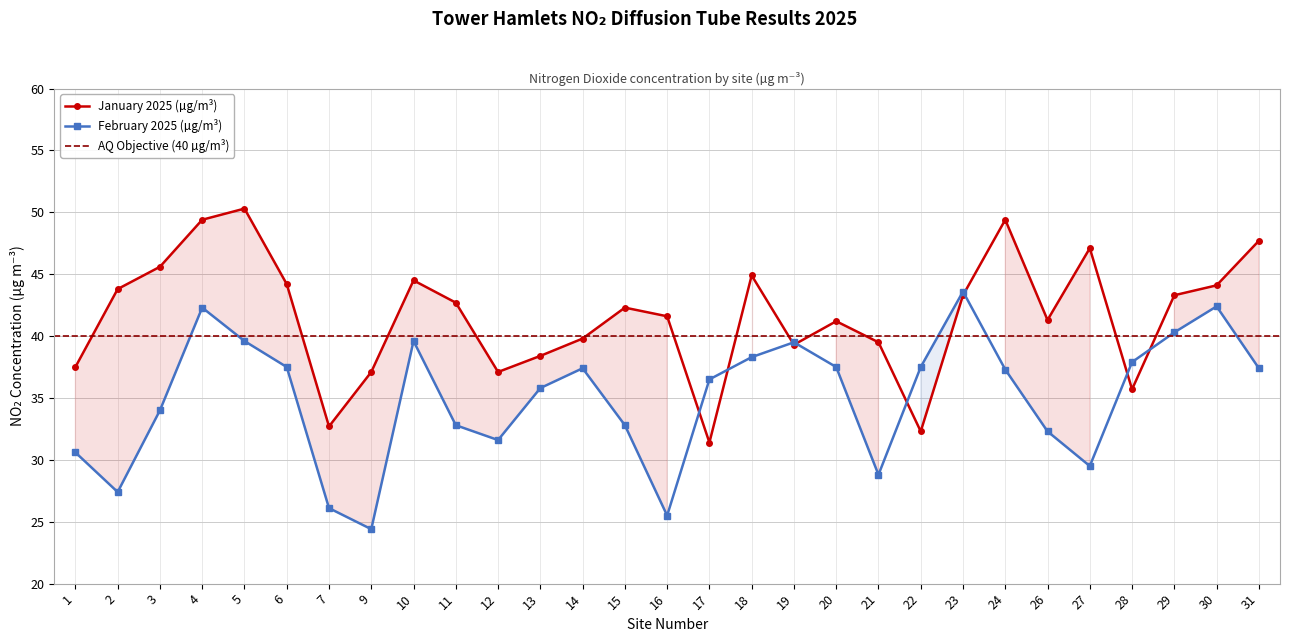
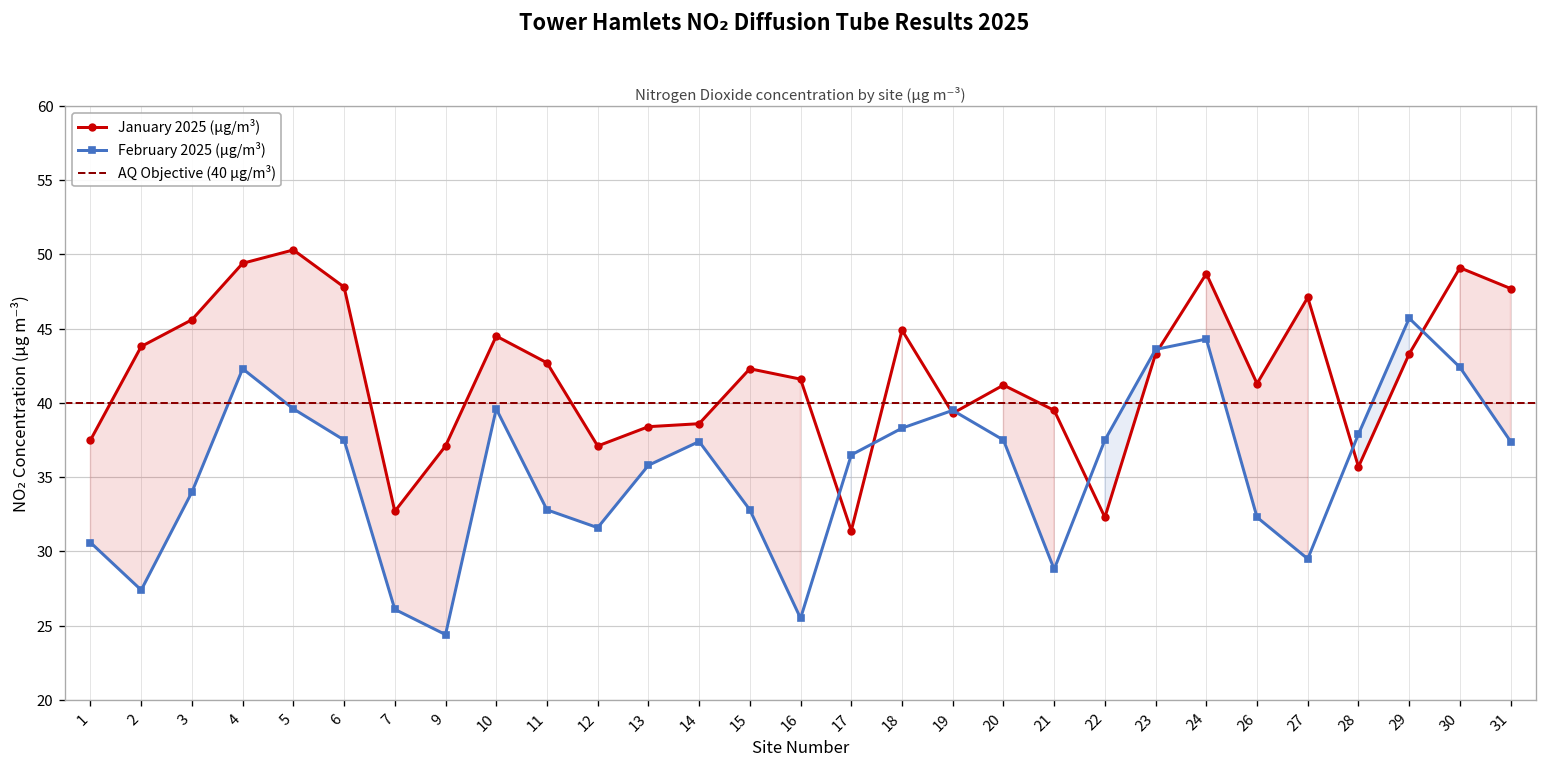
January 2025 (µg/m³), 6: 44.2 -> 47.8
January 2025 (µg/m³), 14: 39.8 -> 38.6
January 2025 (µg/m³), 24: 49.4 -> 48.7
February 2025 (µg/m³), 24: 37.3 -> 44.3
February 2025 (µg/m³), 29: 40.3 -> 45.7
January 2025 (µg/m³), 30: 44.1 -> 49.1
